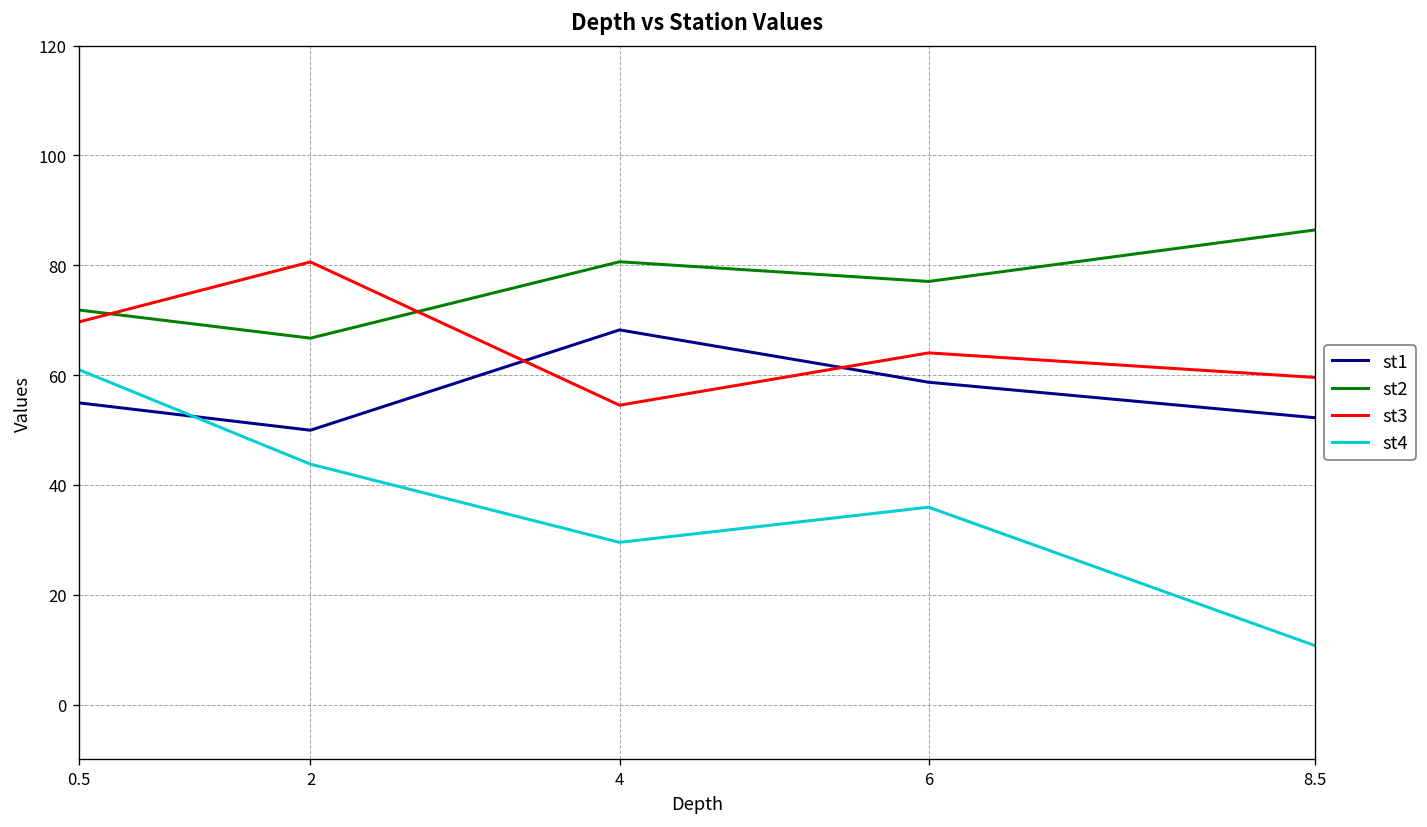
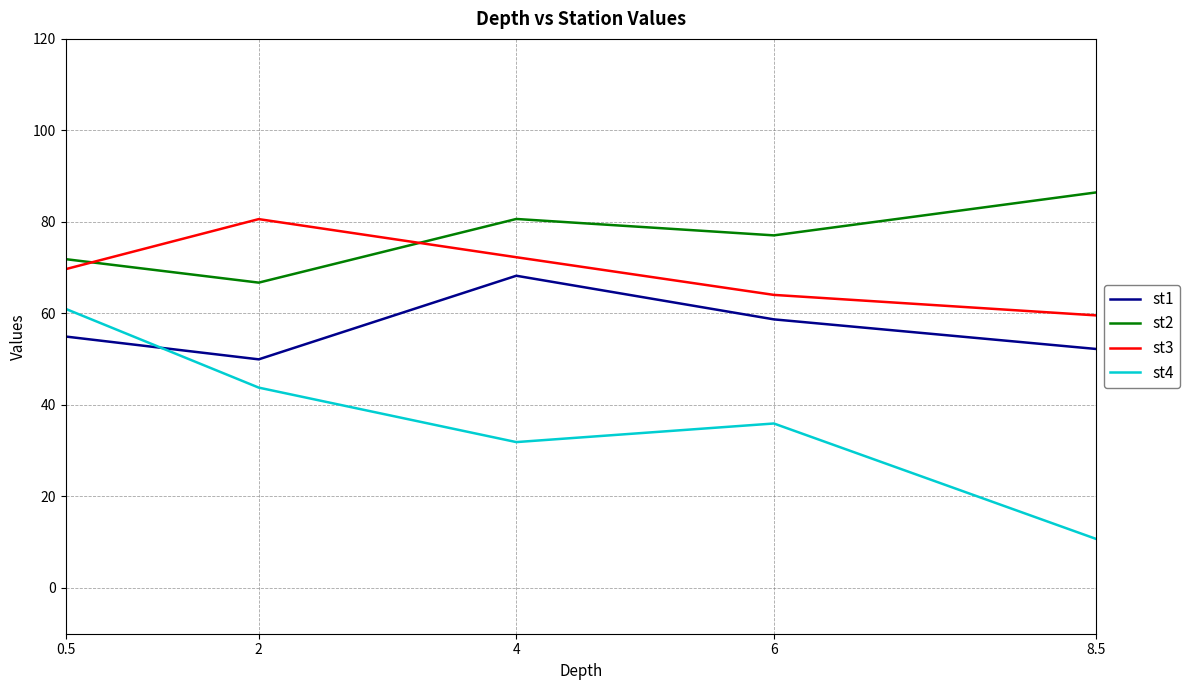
st3, 4: 55 -> 72
st4, 4: 30 -> 32
